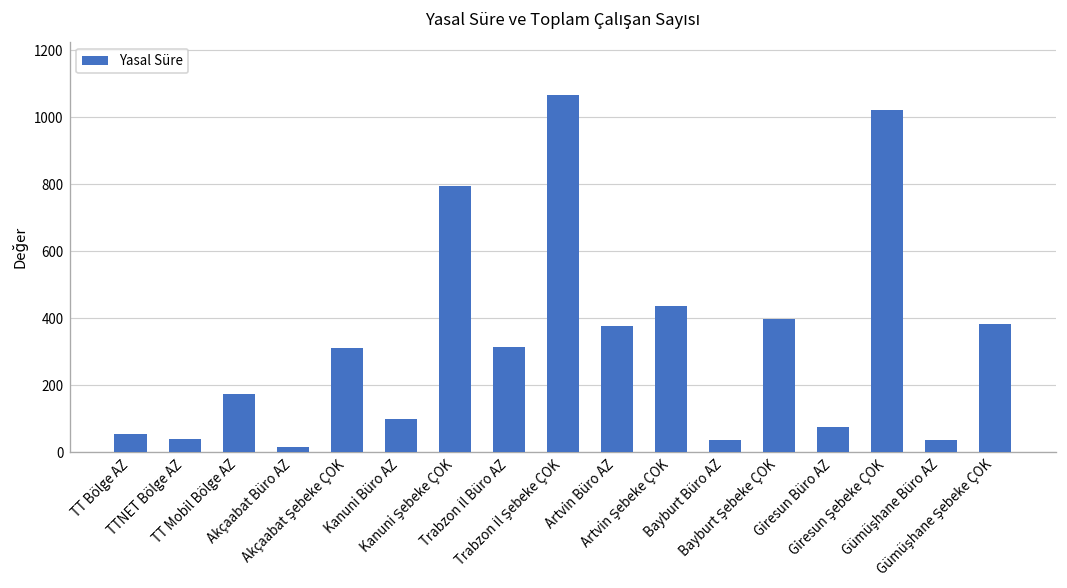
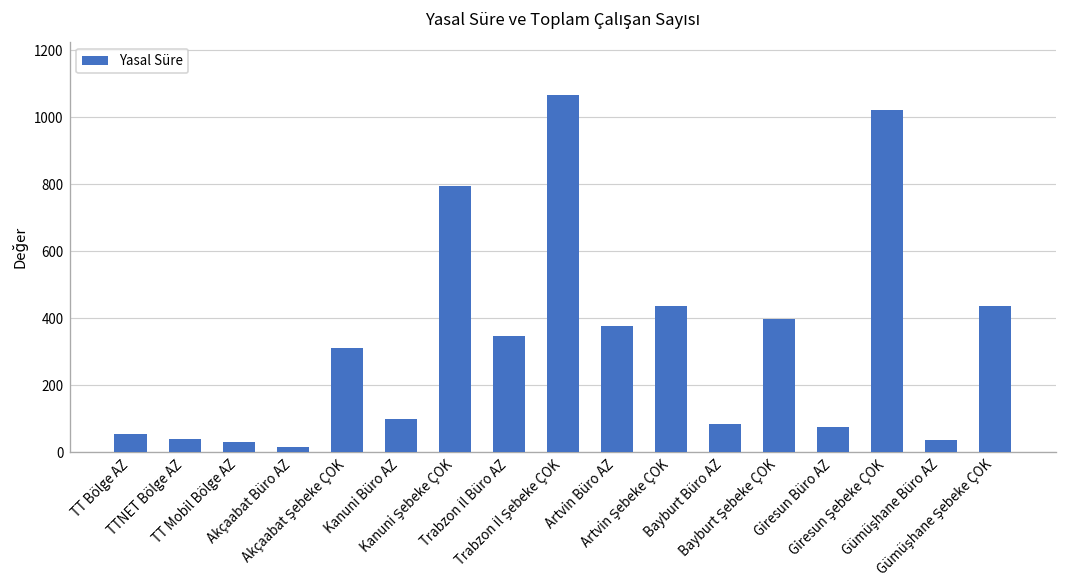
TT Mobil Bölge AZ: 170 -> 30
Trabzon İl Büro AZ: 310 -> 350
Bayburt Büro AZ: 40 -> 80
Gümüşhane Şebeke ÇOK: 380 -> 440
